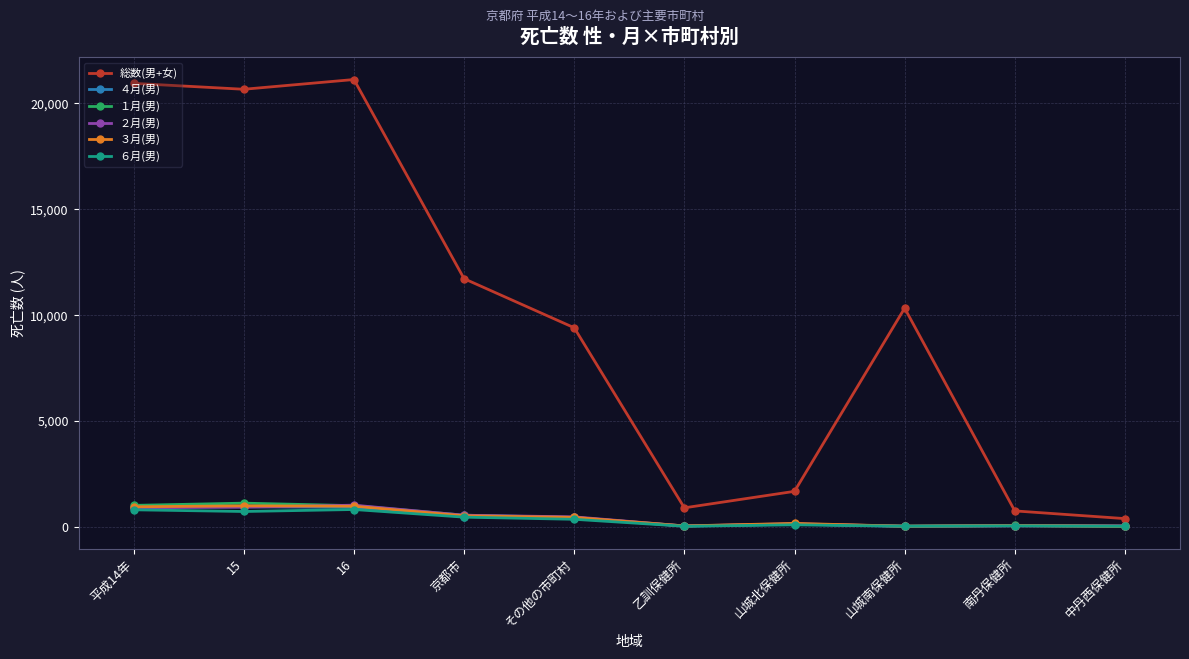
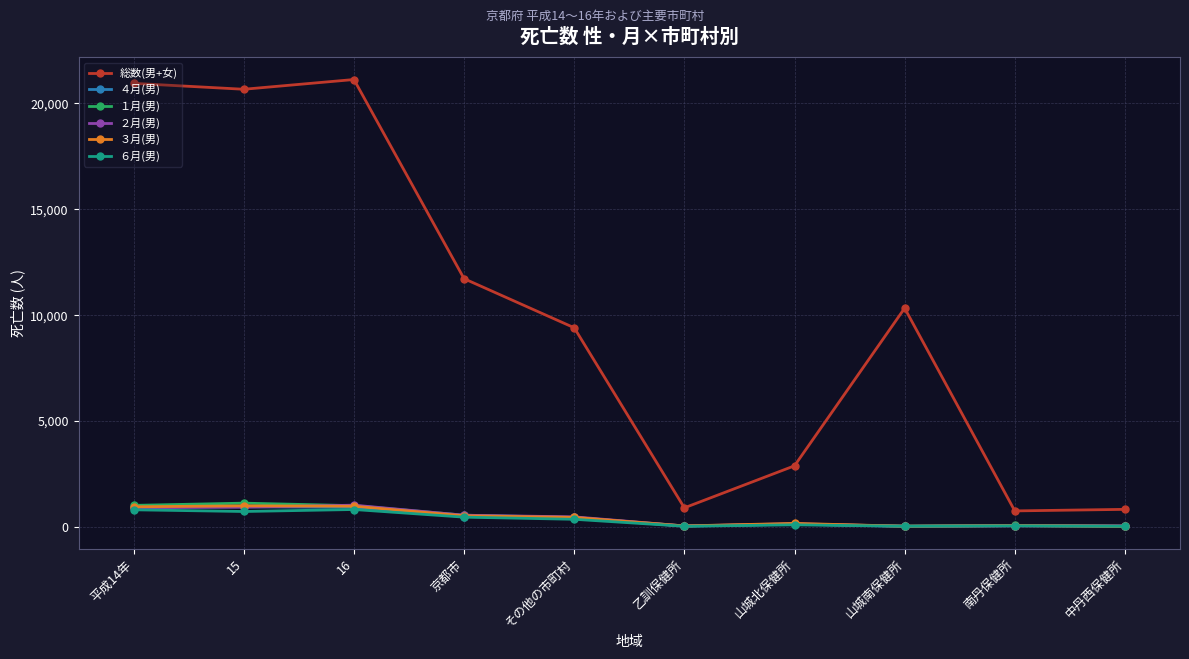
総数(男+女), 山城北保健所: 1,700 -> 2,900
総数(男+女), 中丹西保健所: 400 -> 800
